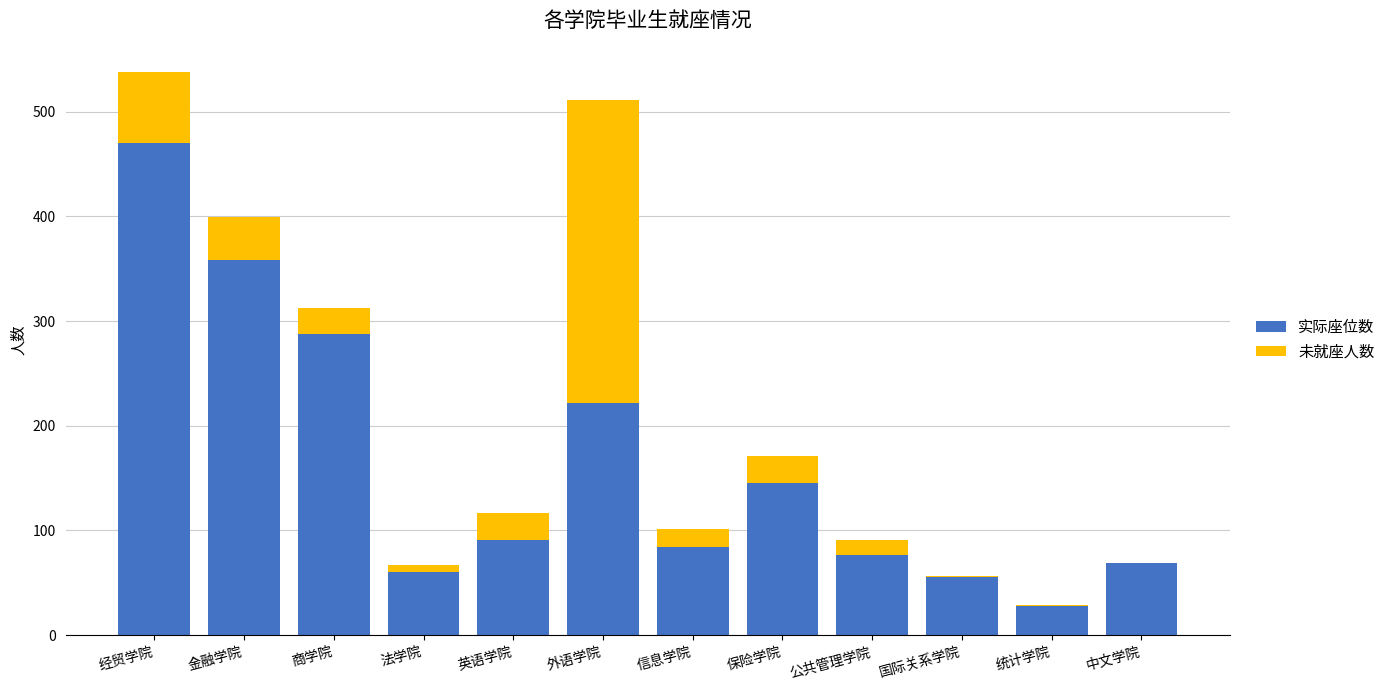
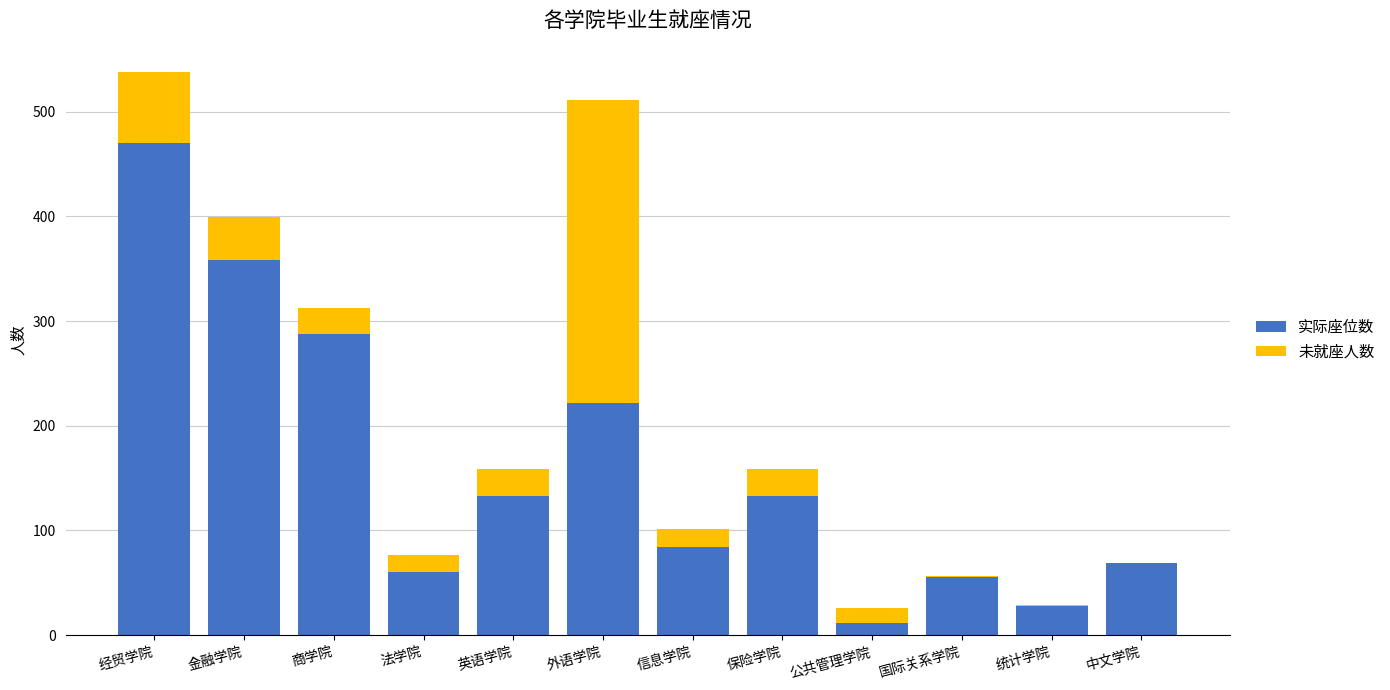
未就座人数, 法学院: 7 -> 17
实际座位数, 英语学院: 91 -> 133
实际座位数, 保险学院: 145 -> 133
实际座位数, 公共管理学院: 77 -> 12
